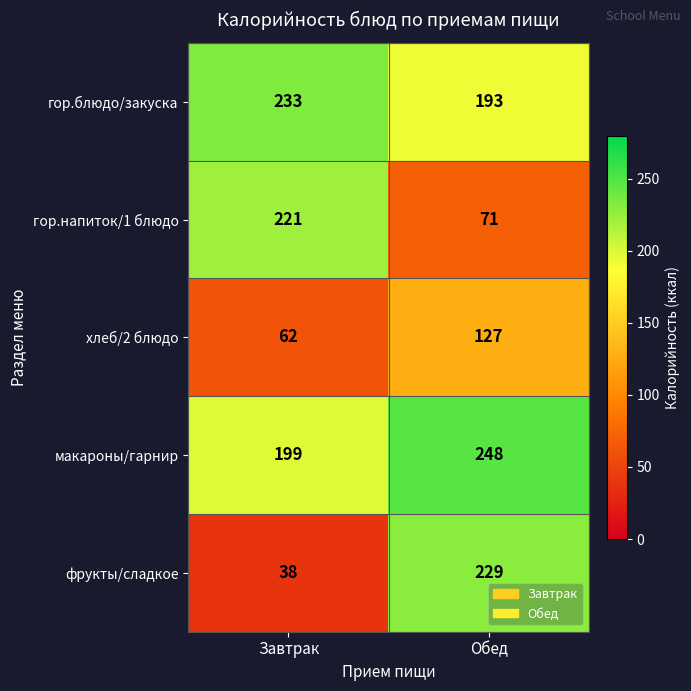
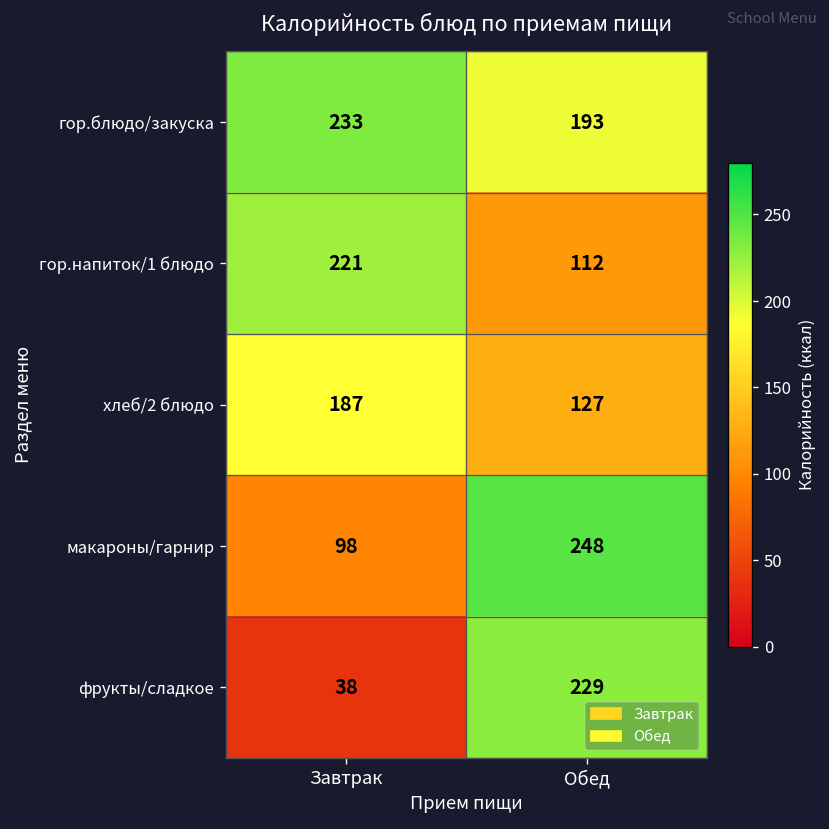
гор.напиток/1 блюдо, Обед: 71 -> 112
хлеб/2 блюдо, Завтрак: 62 -> 187
макароны/гарнир, Завтрак: 199 -> 98
